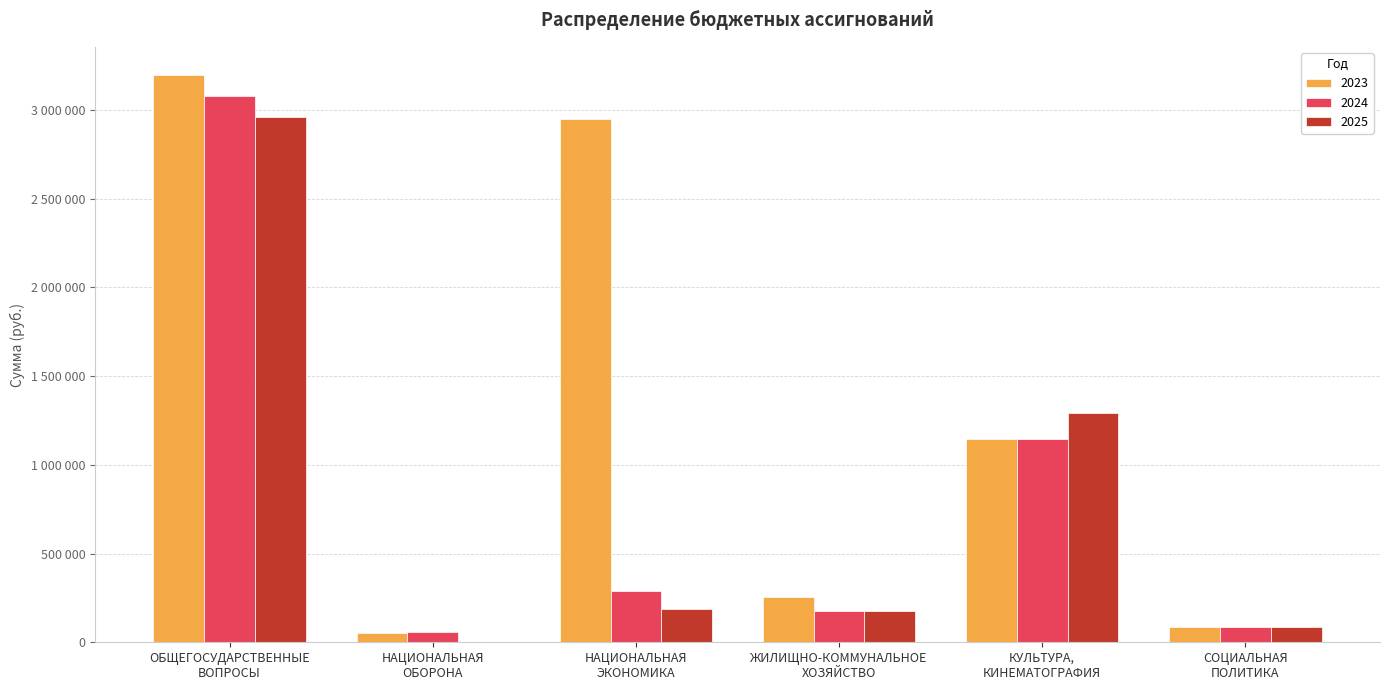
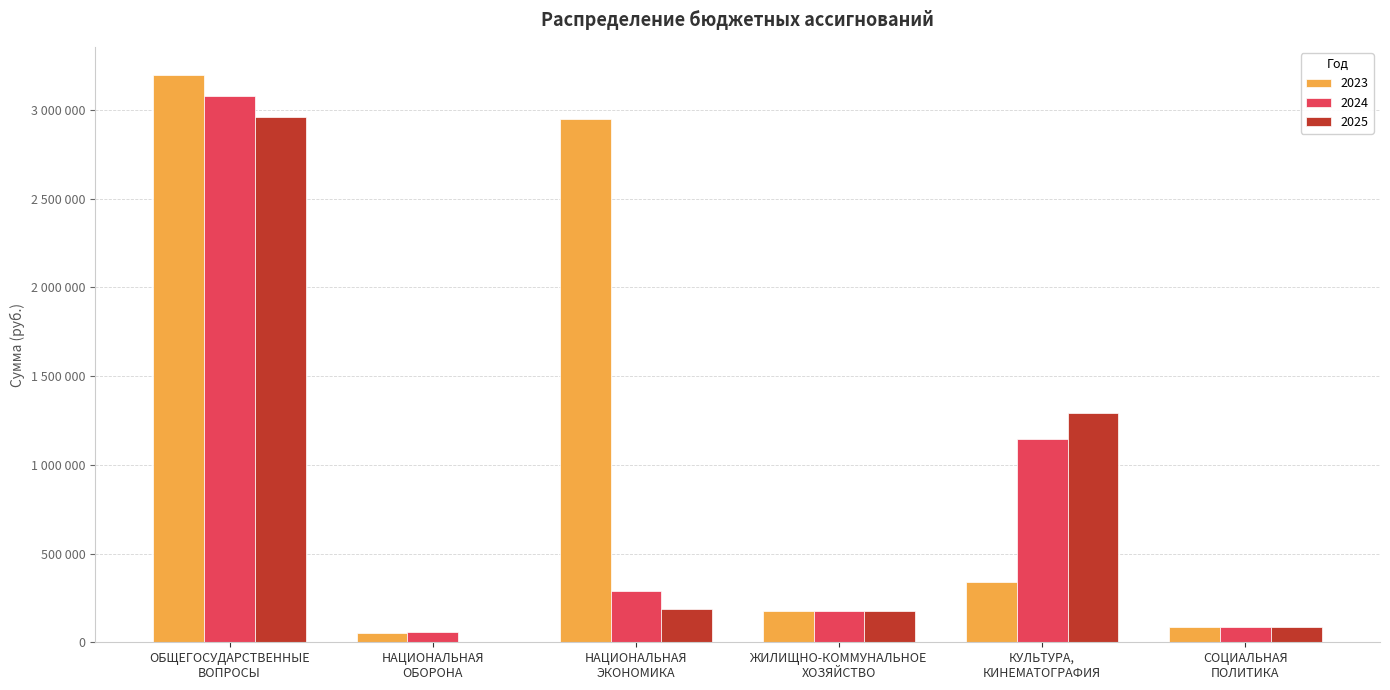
2023, ЖИЛИЩНО-КОММУНАЛЬНОЕ ХОЗЯЙСТВО: 260000 -> 170000
2023, КУЛЬТУРА, КИНЕМАТОГРАФИЯ: 1140000 -> 340000
